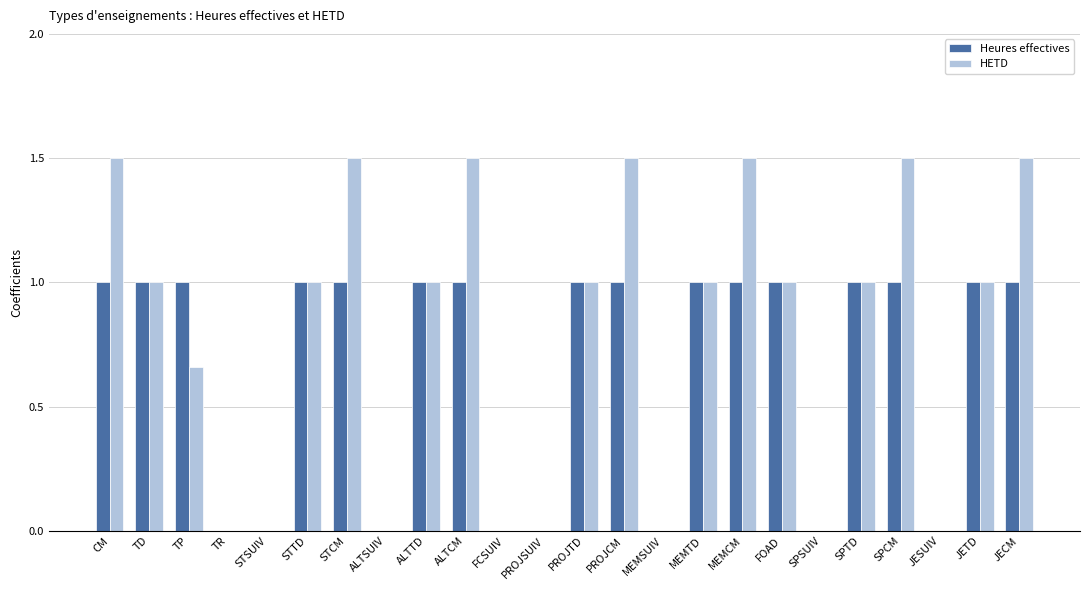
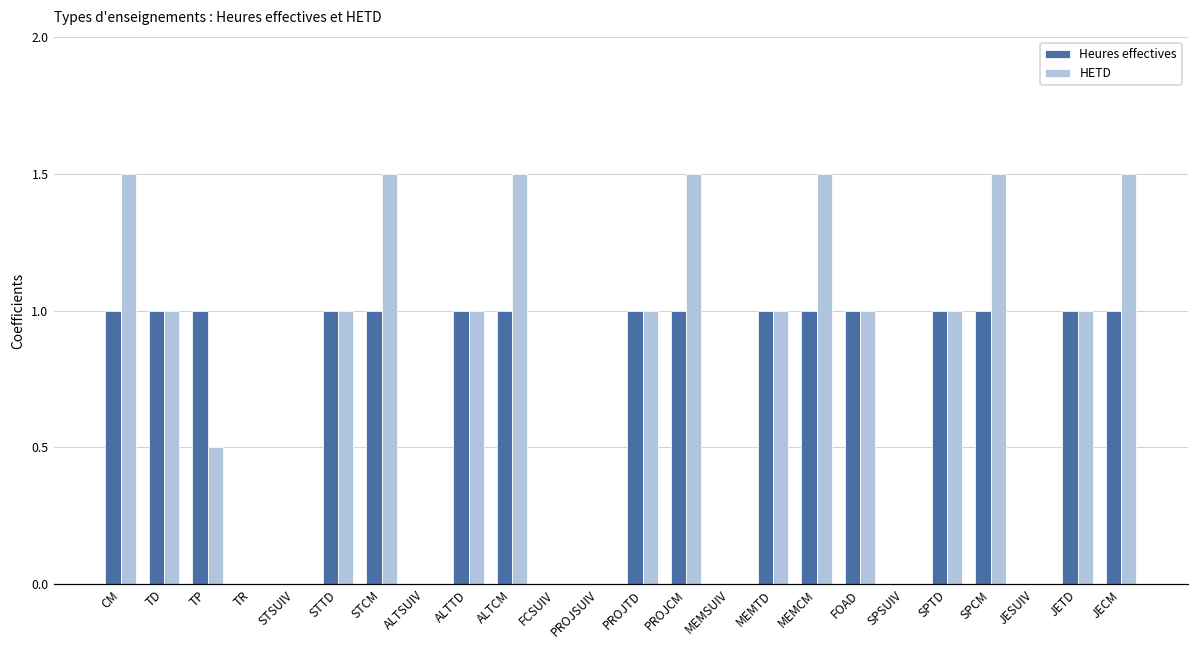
HETD, TP: 0.66 -> 0.50
